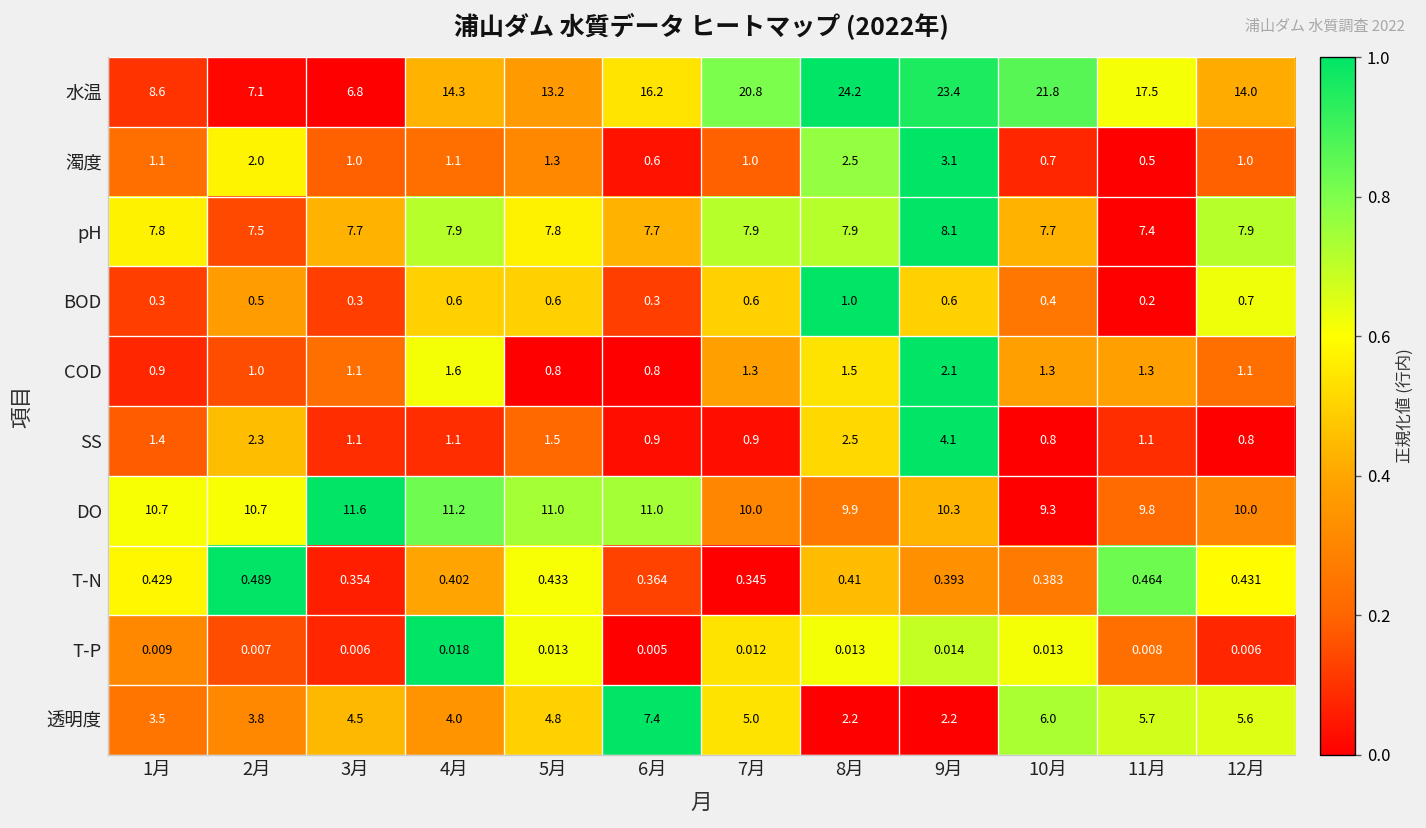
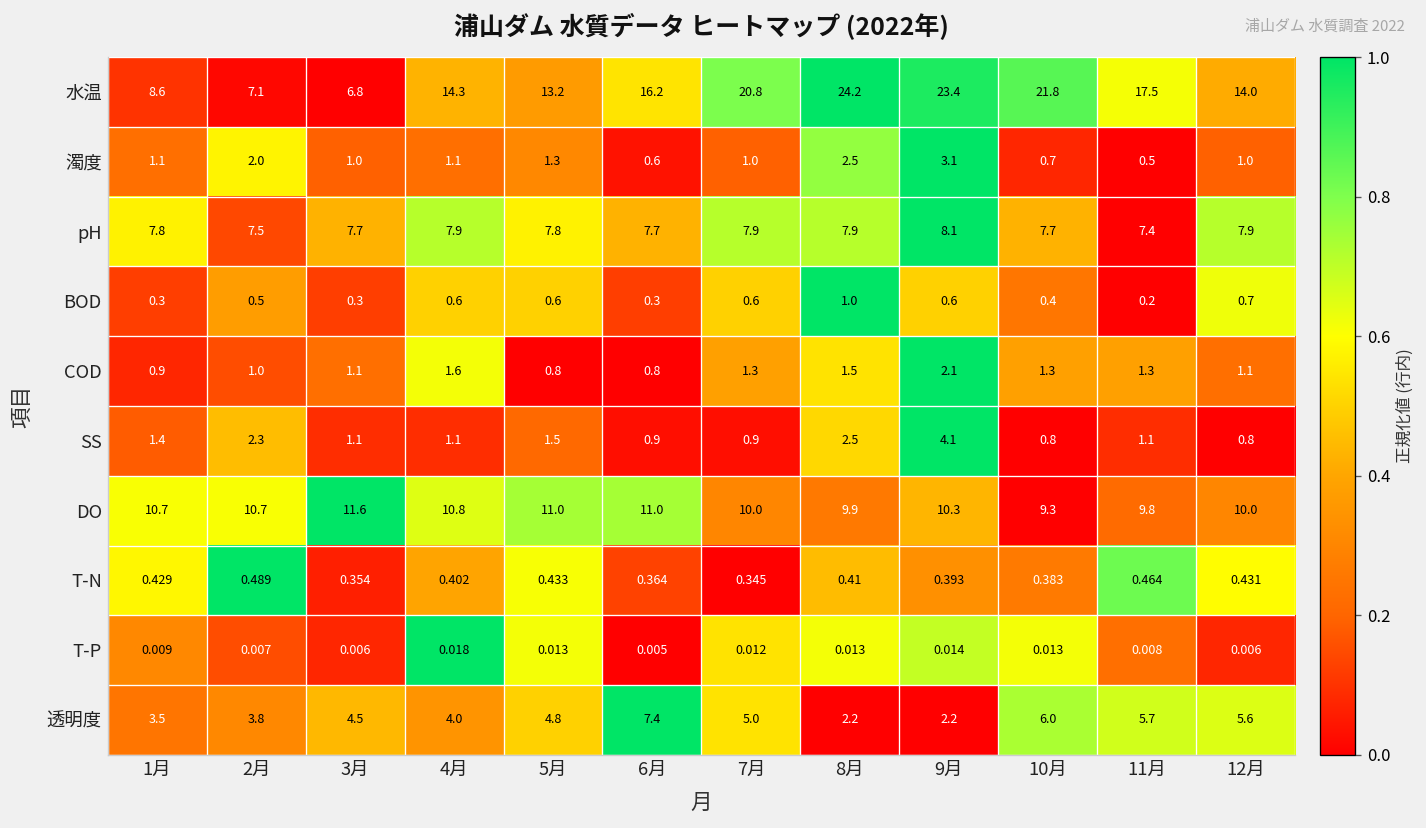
DO, 4月: 11.2 -> 10.8
